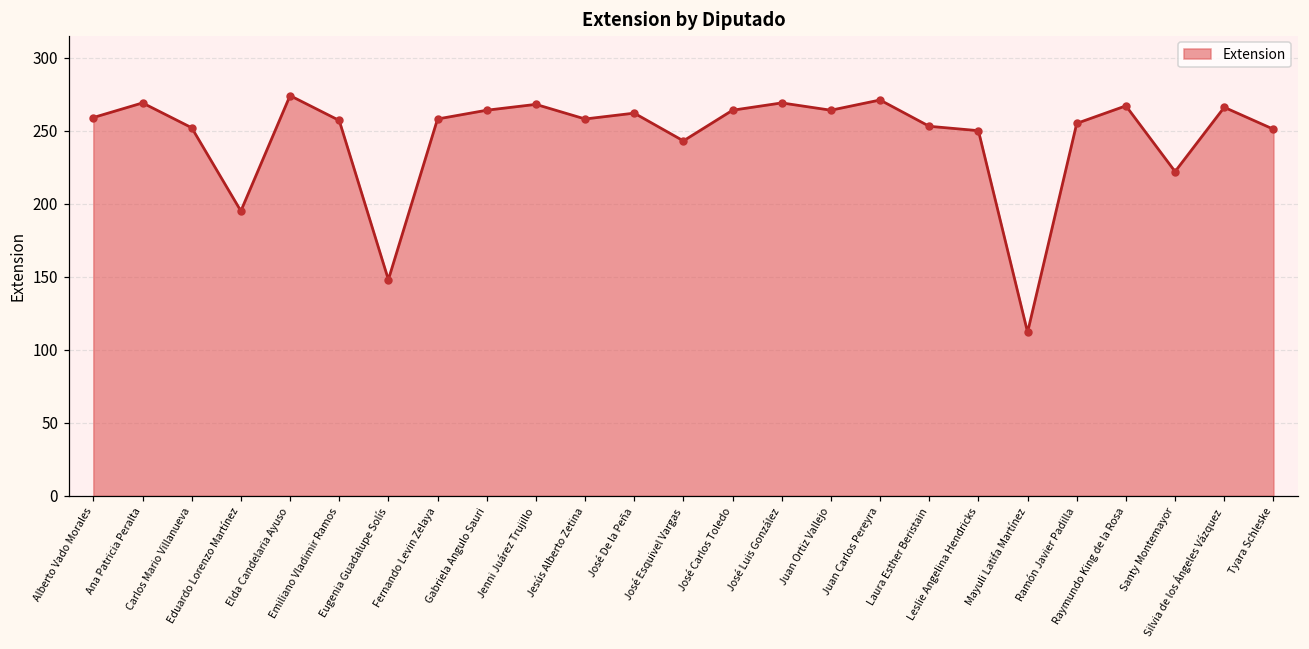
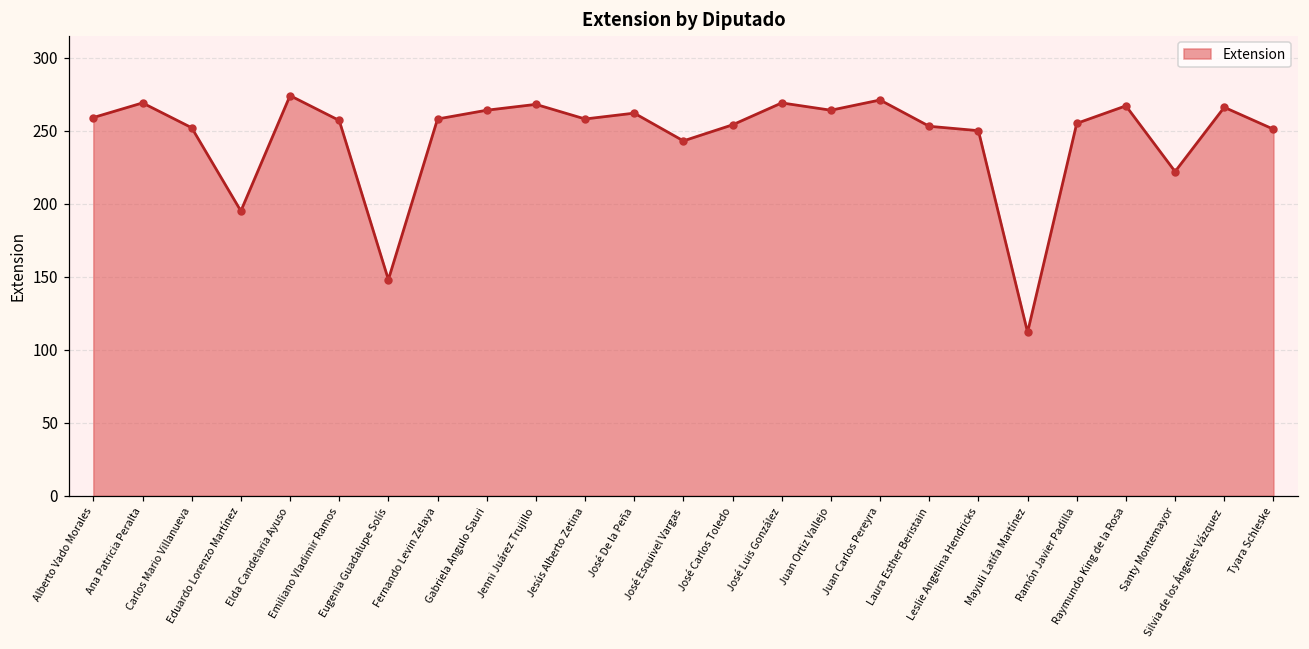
José Carlos Toledo: 264 -> 254
